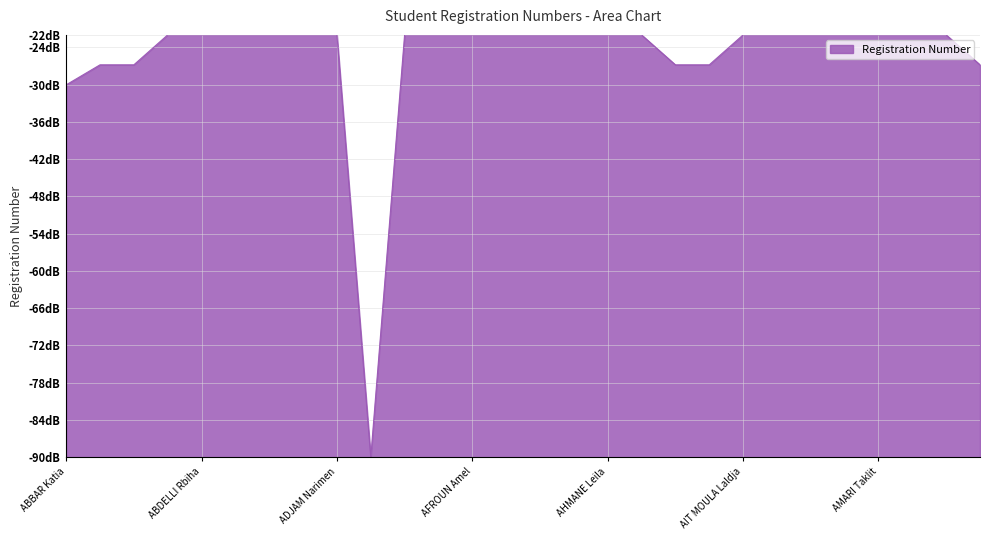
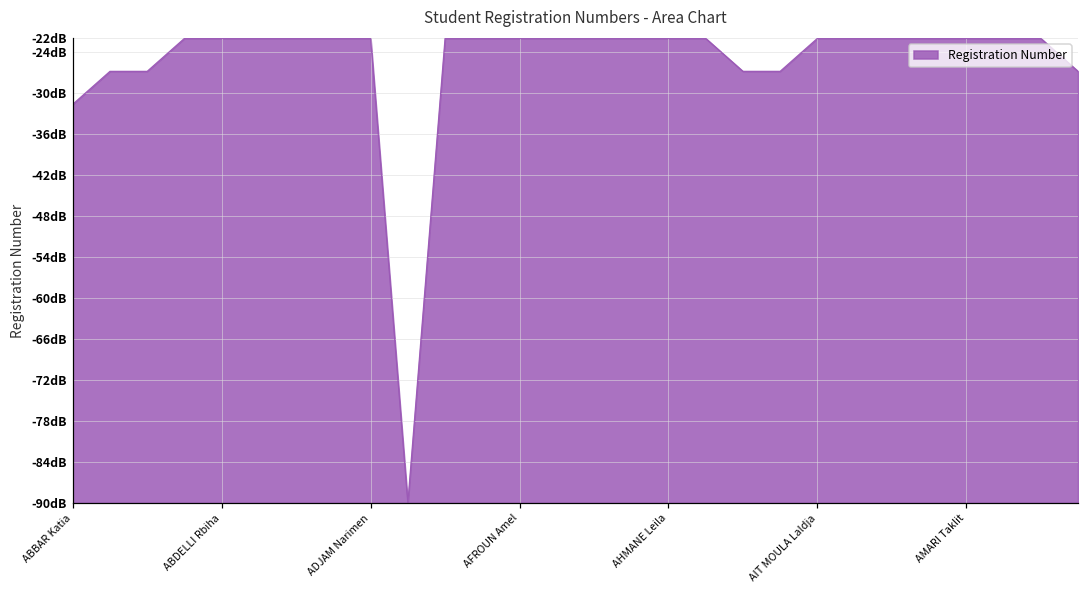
ABBAR Katia: -30dB -> -32dB
